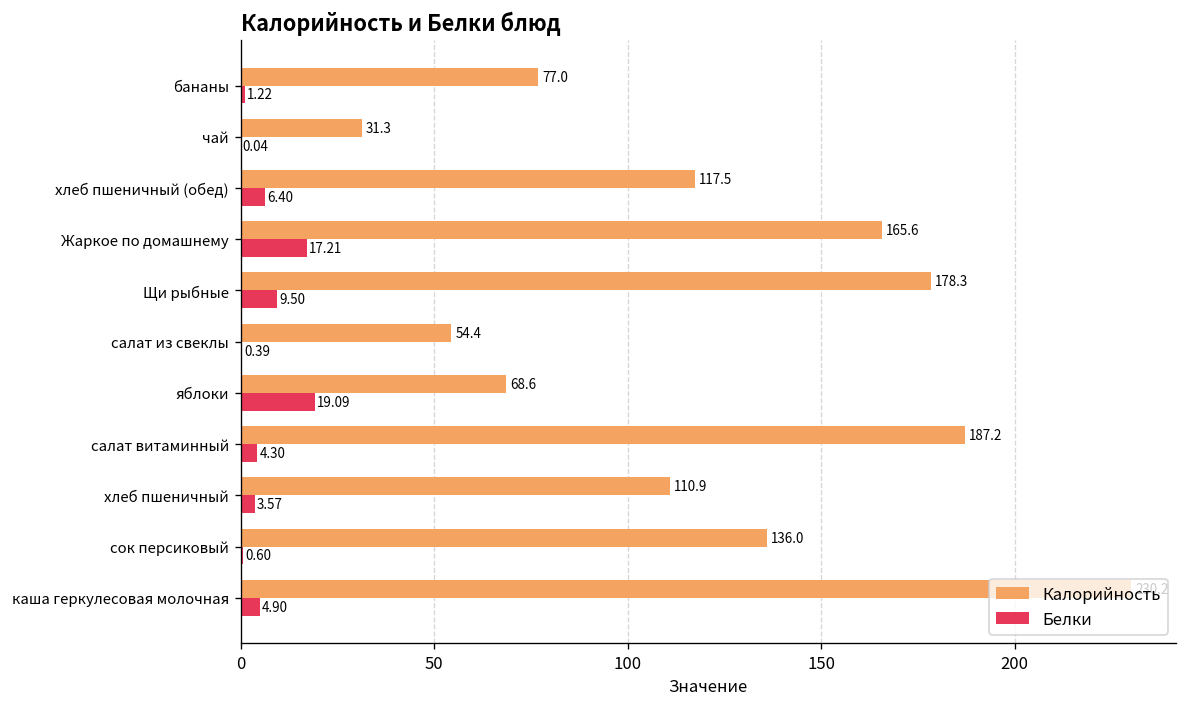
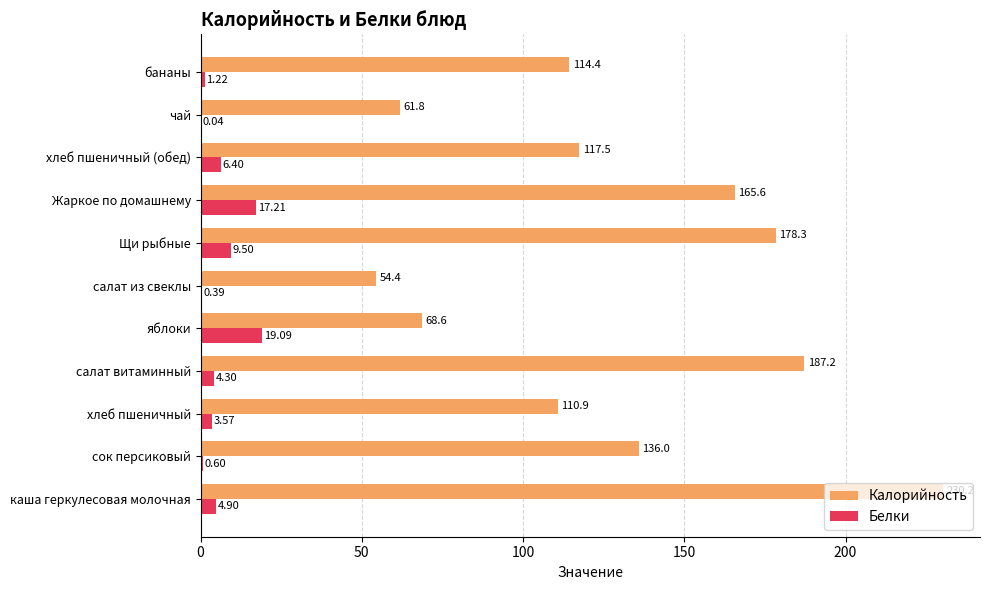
Калорийность, бананы: 77.0 -> 114.4
Калорийность, чай: 31.3 -> 61.8
